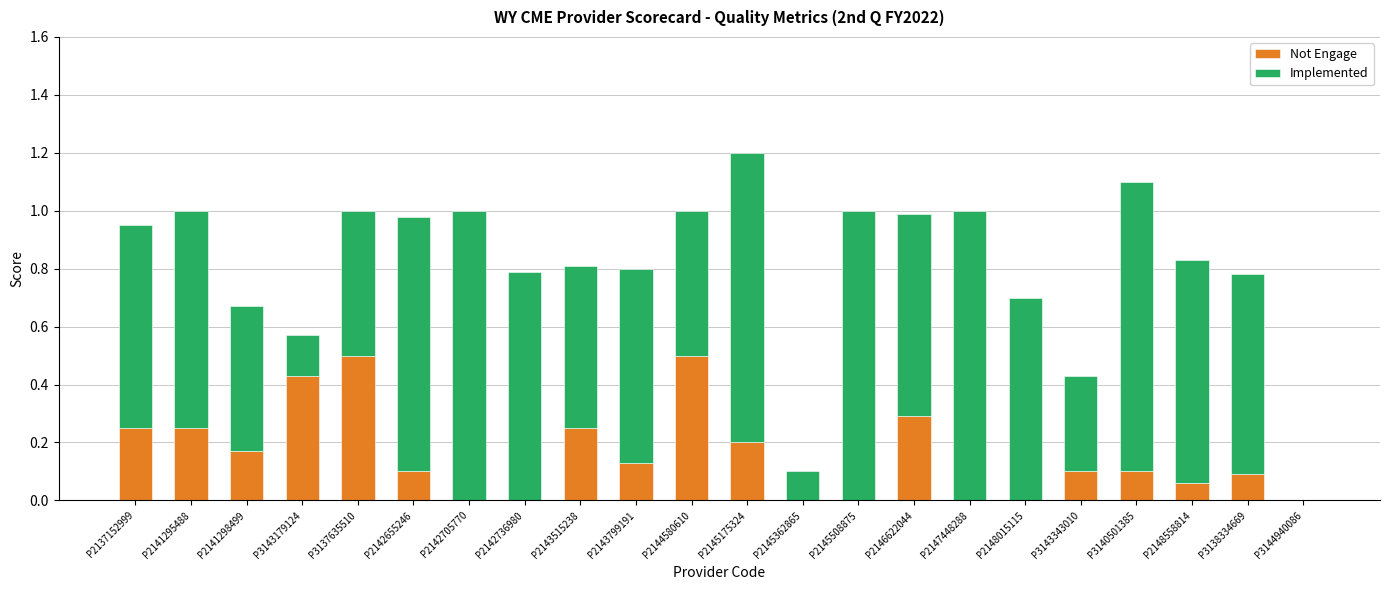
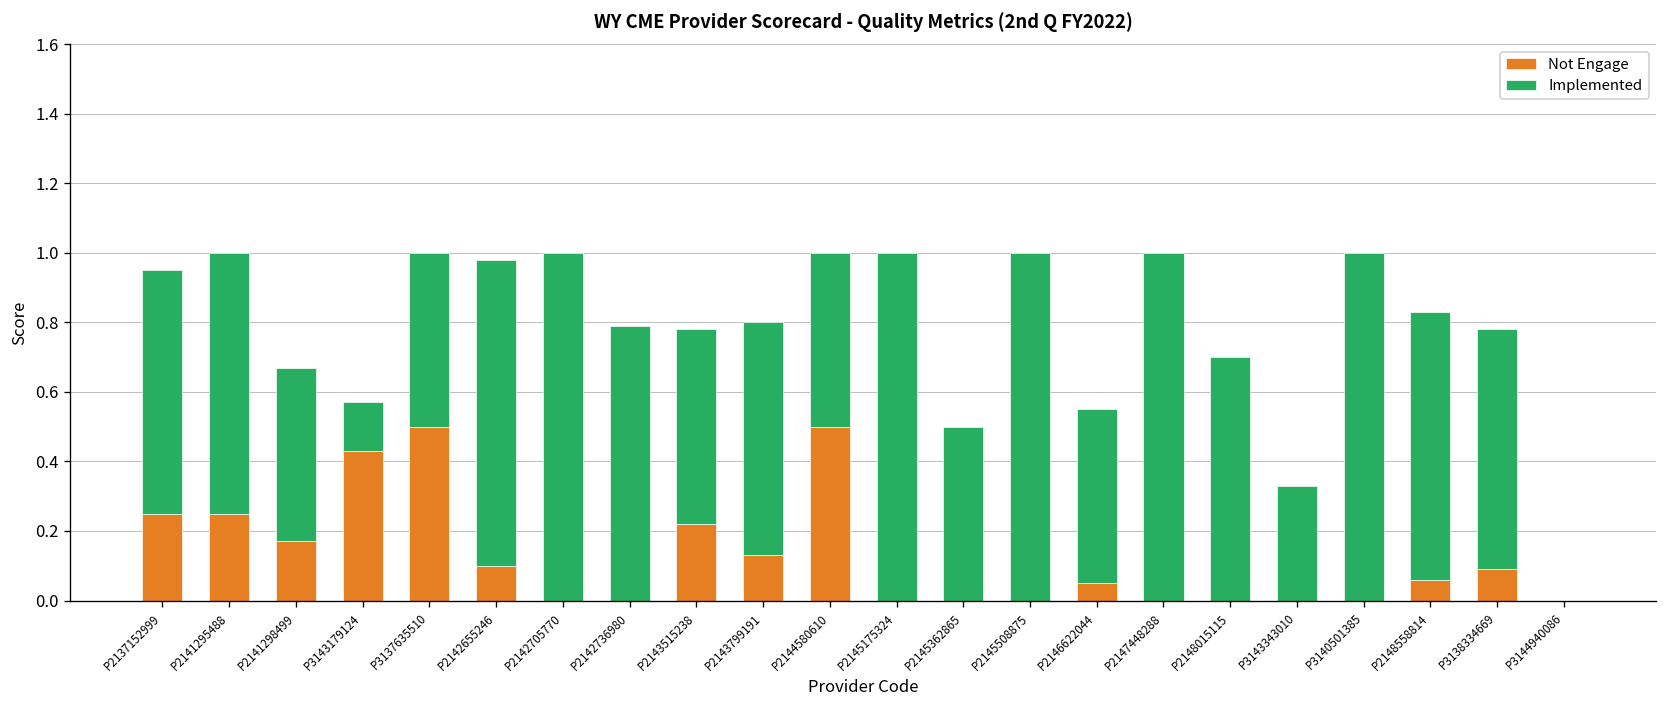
Not Engage, P2143515238: 0.25 -> 0.22
Not Engage, P2145175324: 0.2 -> 0.0
Implemented, P2145362865: 0.1 -> 0.5
Not Engage, P2146622044: 0.29 -> 0.05
Implemented, P2146622044: 0.7 -> 0.5
Not Engage, P3143343010: 0.1 -> 0.0
Not Engage, P3140501385: 0.1 -> 0.0
